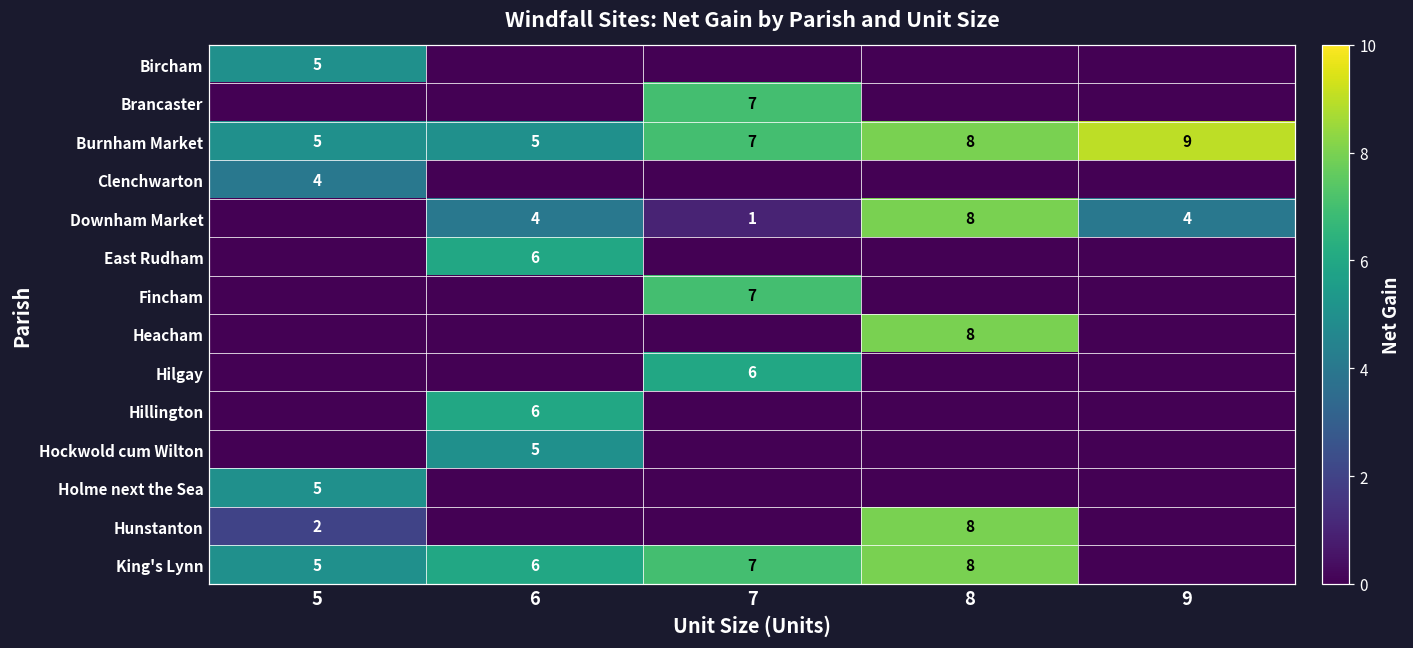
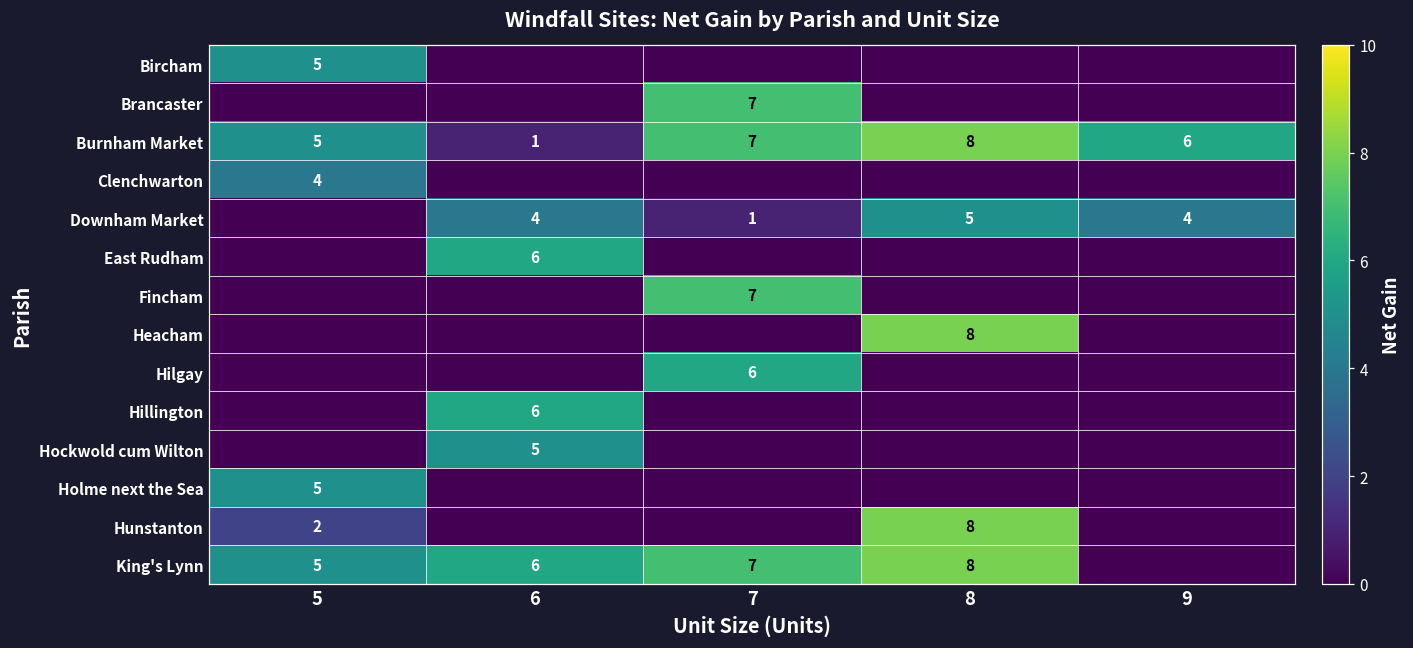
Burnham Market, 6: 5 -> 1
Burnham Market, 9: 9 -> 6
Downham Market, 8: 8 -> 5
